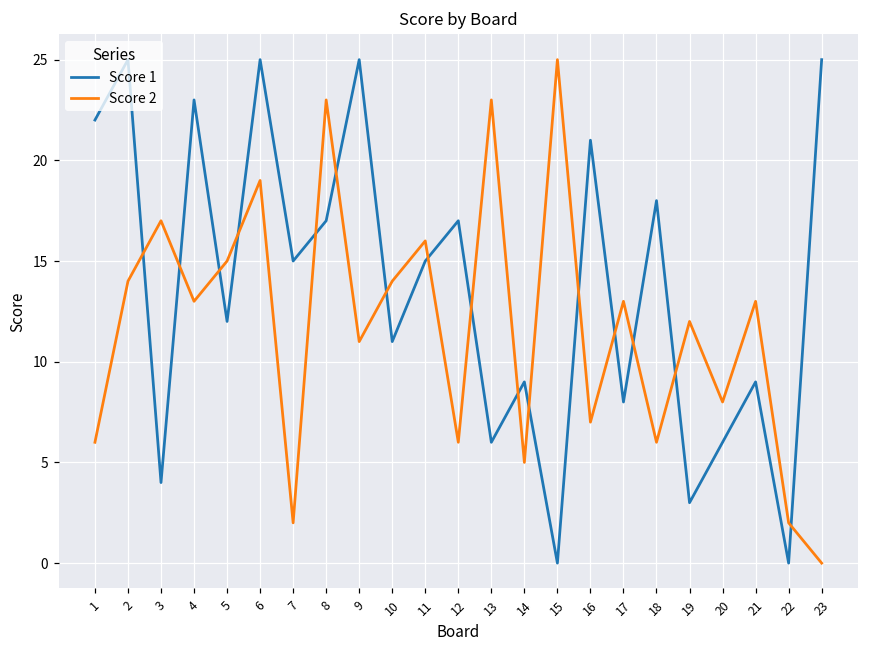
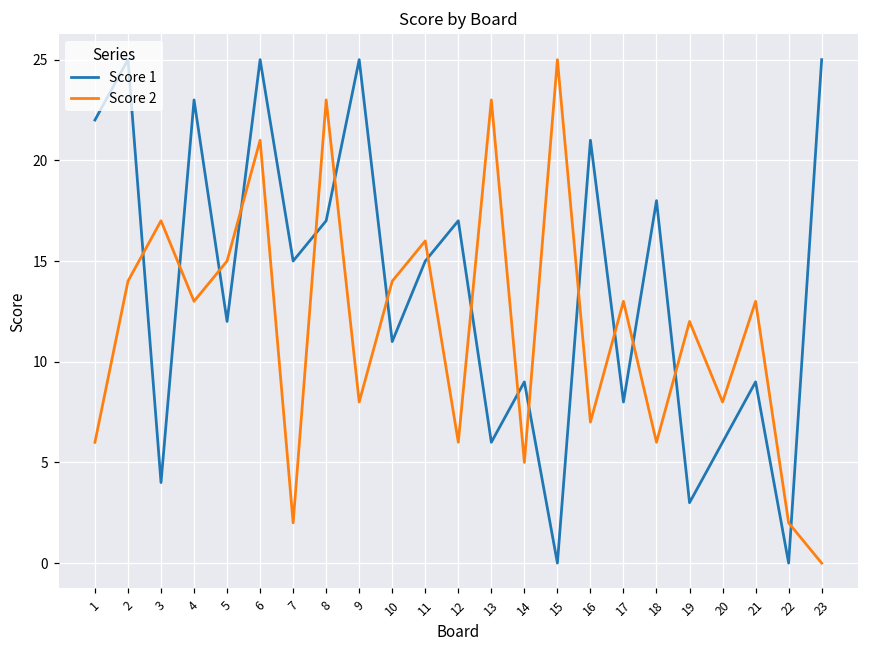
Score 2, 6: 19 -> 21
Score 2, 9: 11 -> 8
